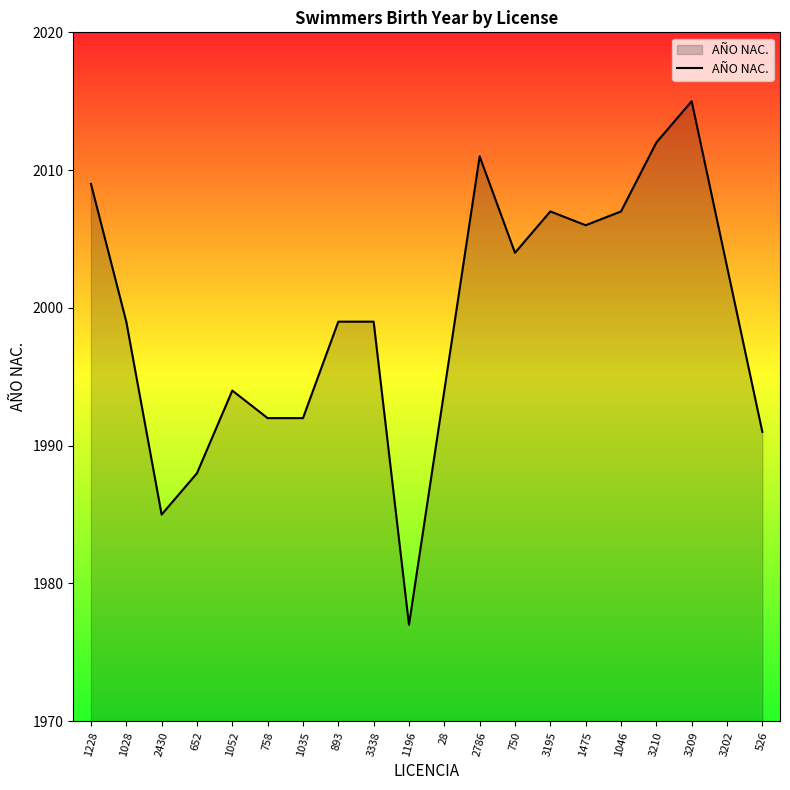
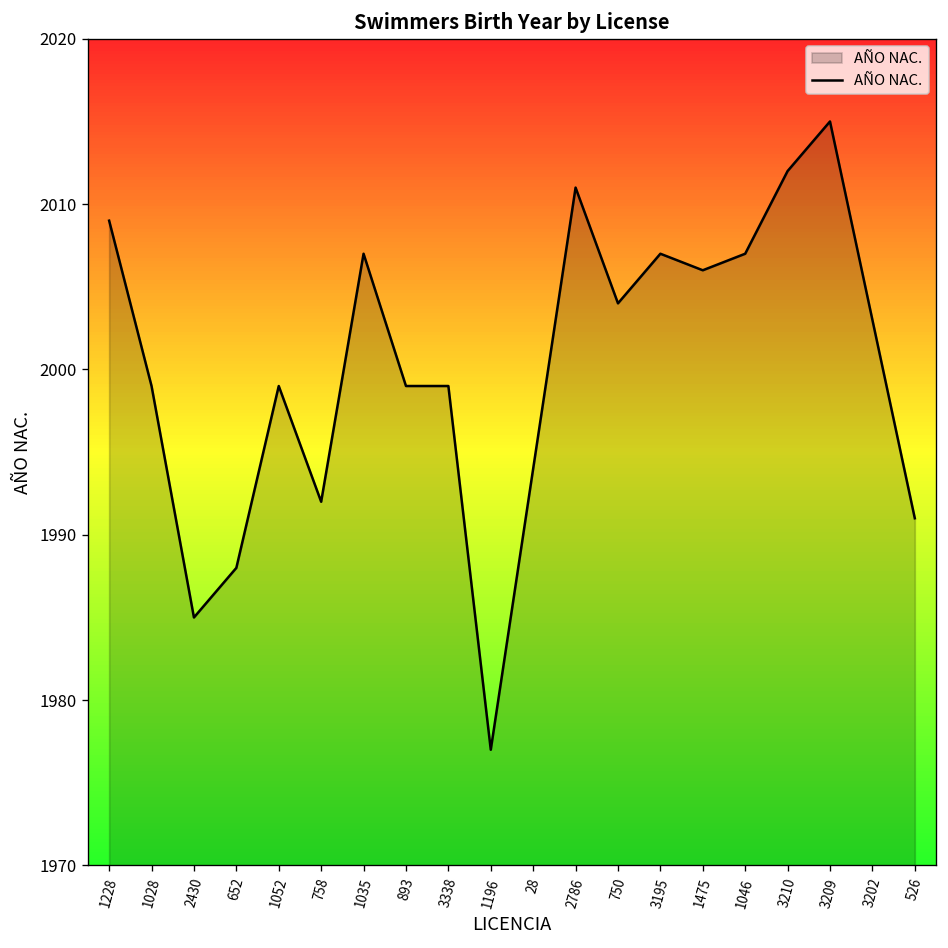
1052: 1994 -> 1999
1035: 1992 -> 2007
